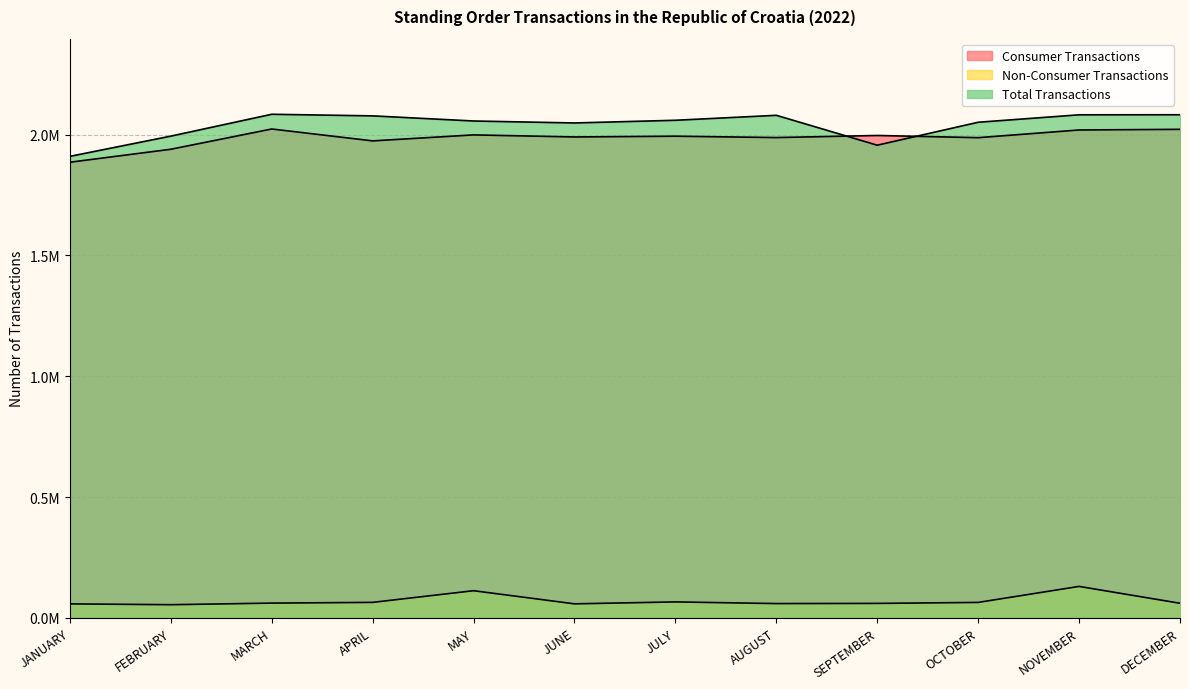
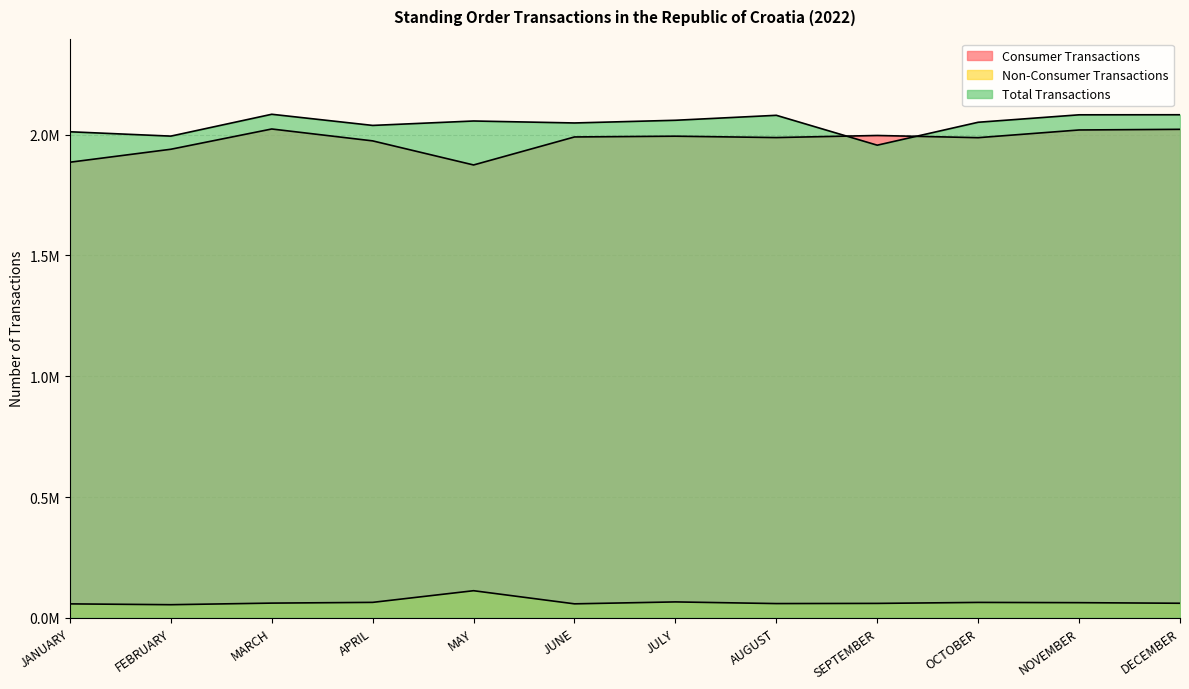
Total Transactions, JANUARY: 1910000 -> 2010000
Total Transactions, APRIL: 2080000 -> 2040000
Consumer Transactions, MAY: 2000000 -> 1870000
Non-Consumer Transactions, NOVEMBER: 130000 -> 60000
